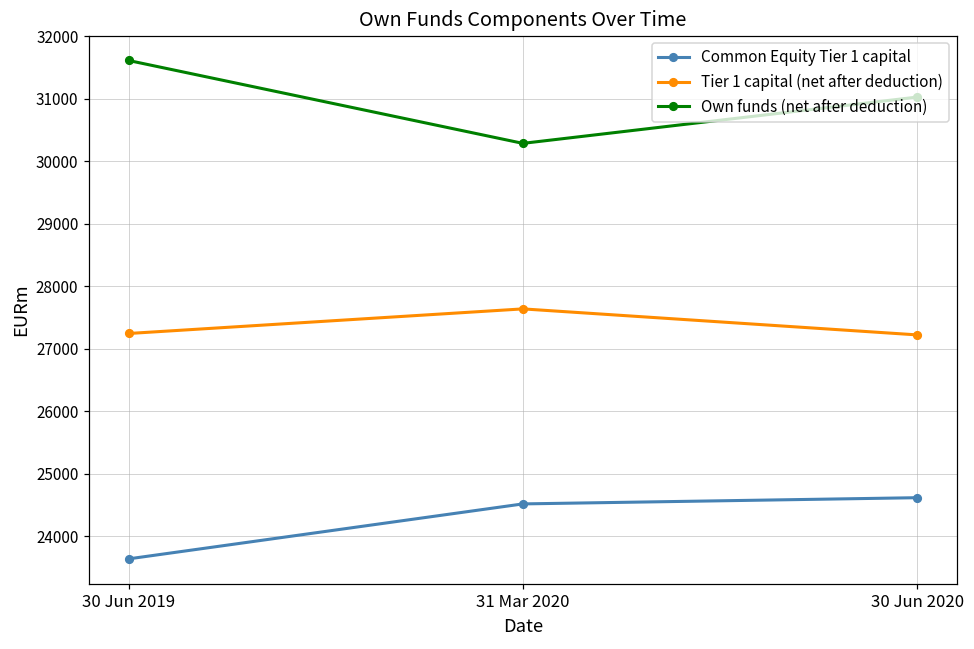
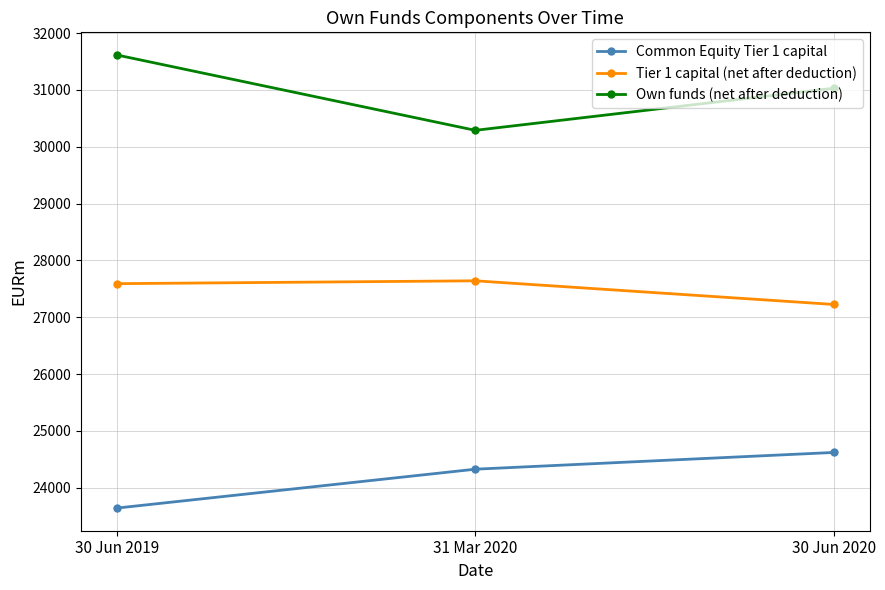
Tier 1 capital (net after deduction), 30 Jun 2019: 27200 -> 27600
Common Equity Tier 1 capital, 31 Mar 2020: 24500 -> 24300
